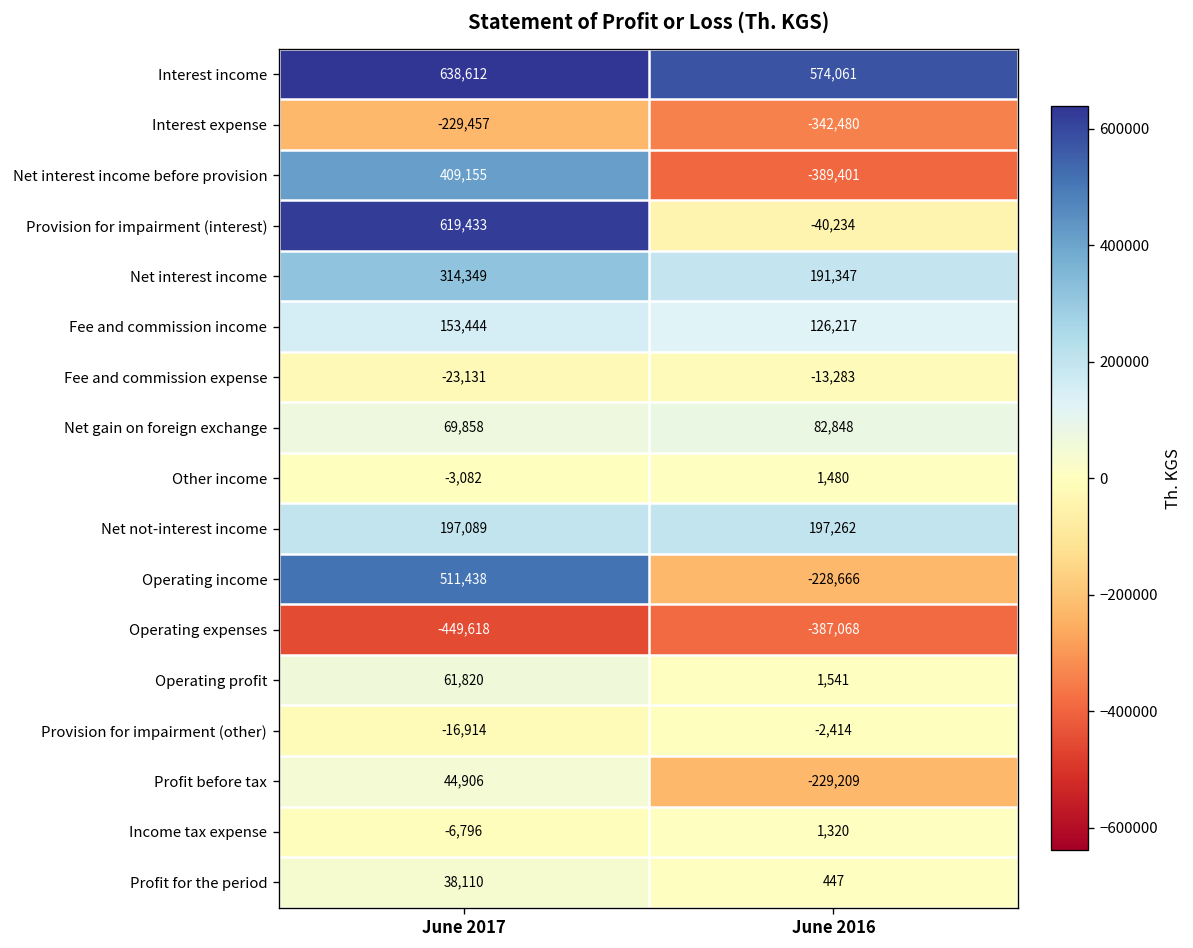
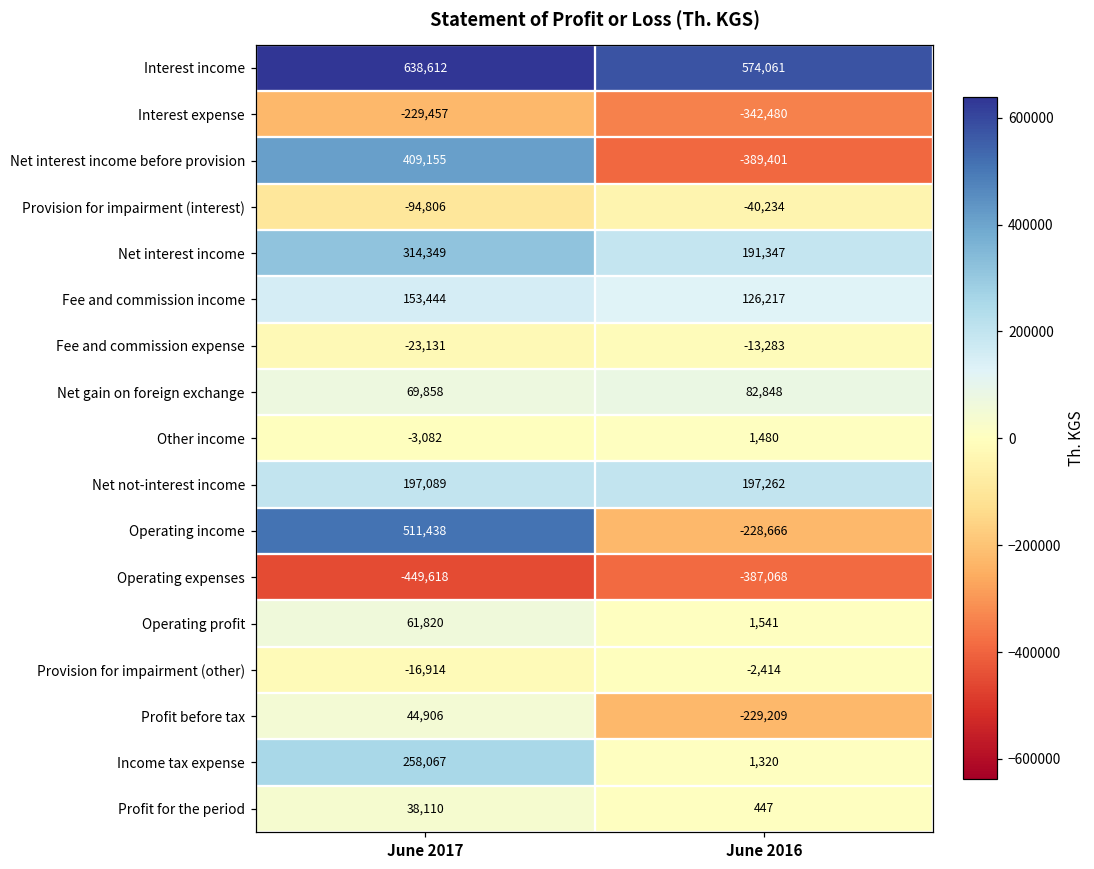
Provision for impairment (interest), June 2017: 619,433 -> -94,806
Income tax expense, June 2017: -6,796 -> 258,067
